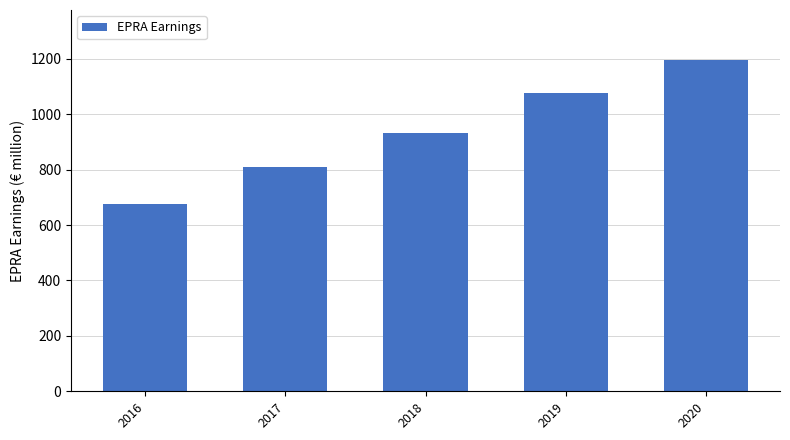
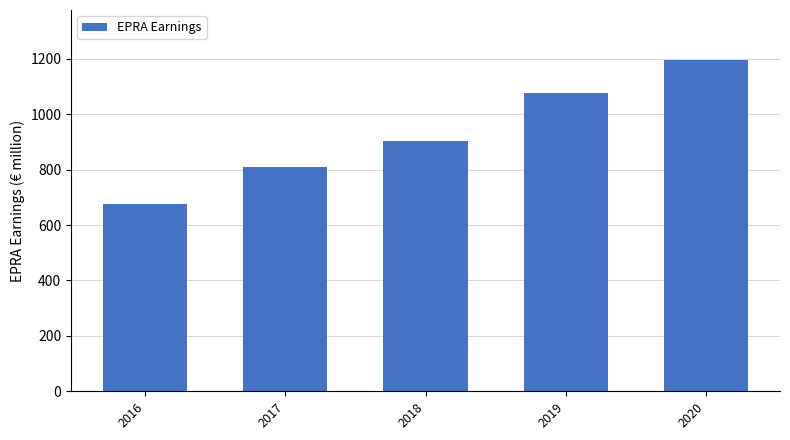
2018: 930 -> 900
